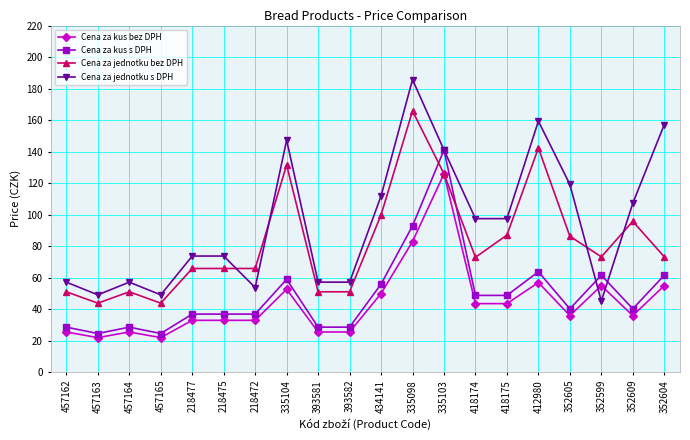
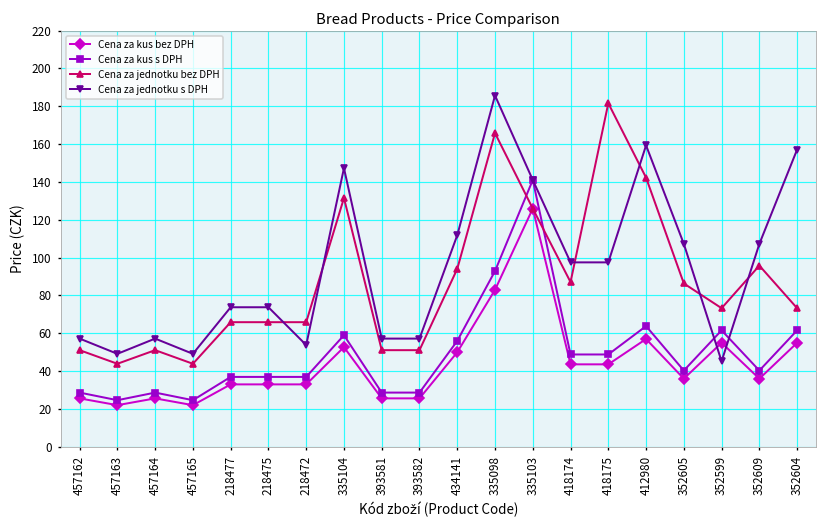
Cena za jednotku bez DPH, 434141: 100 -> 94
Cena za jednotku bez DPH, 418174: 73 -> 87
Cena za jednotku bez DPH, 418175: 87 -> 182
Cena za jednotku s DPH, 352605: 119 -> 107
